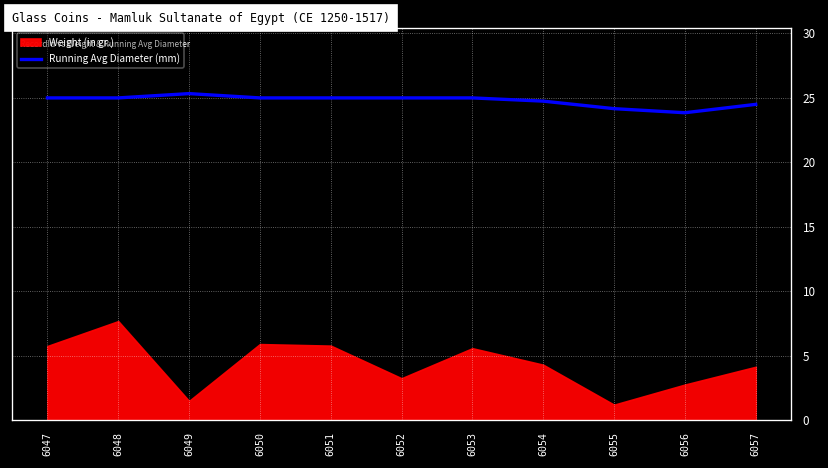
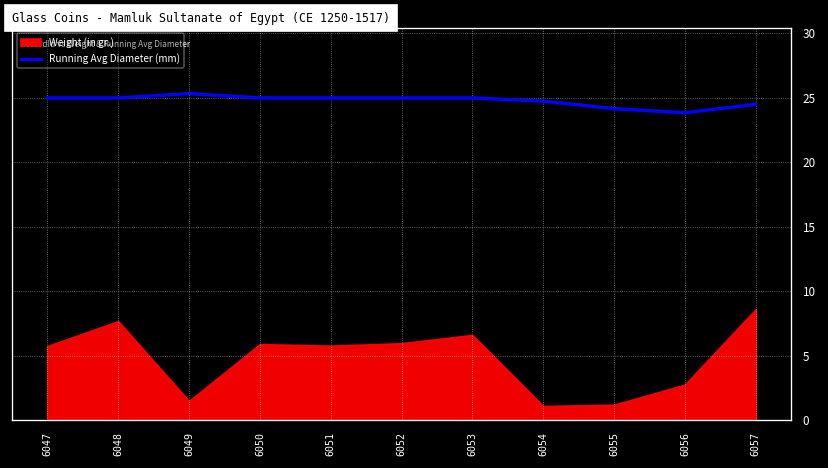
Weight (in gr.), 6052: 3.3 -> 6.0
Weight (in gr.), 6053: 5.6 -> 6.6
Weight (in gr.), 6054: 4.3 -> 1.1
Weight (in gr.), 6057: 4.2 -> 8.6
